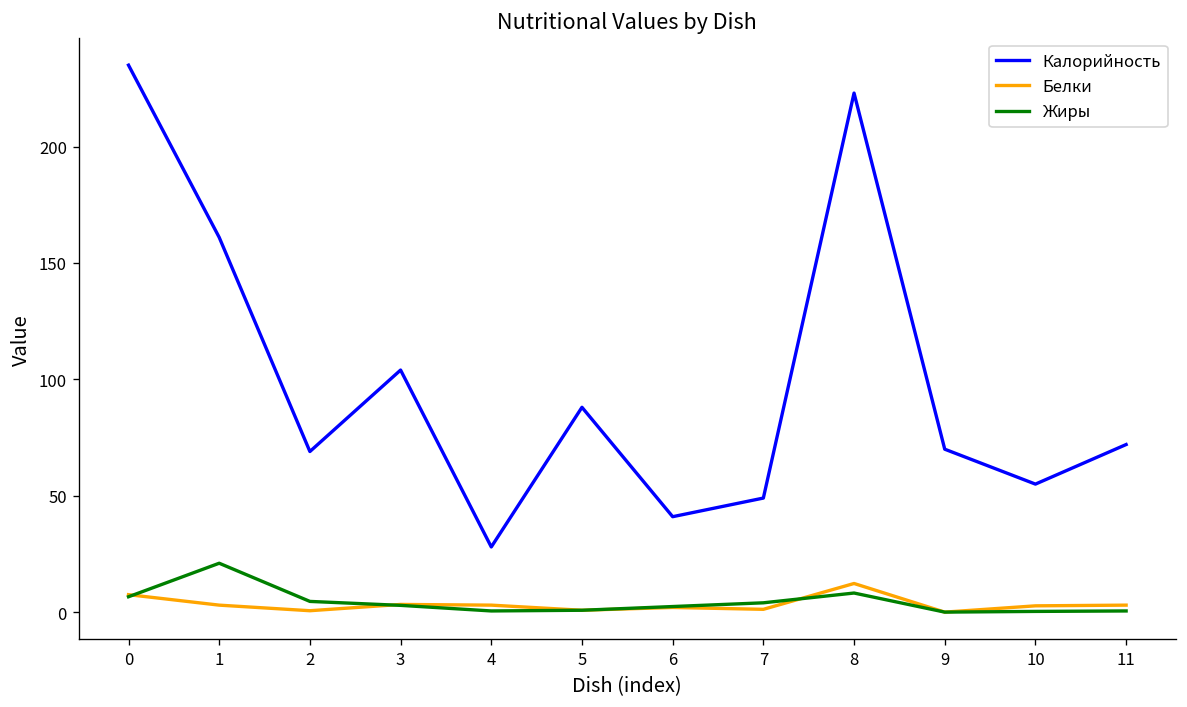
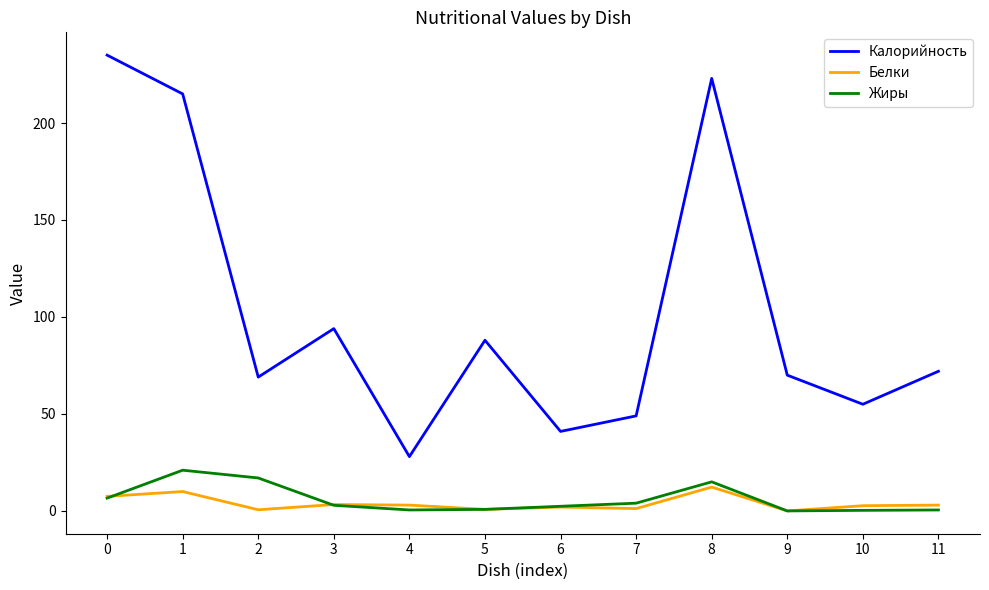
Калорийность, 1: 161 -> 215
Белки, 1: 3 -> 10
Жиры, 2: 5 -> 17
Калорийность, 3: 104 -> 94
Жиры, 8: 8 -> 15
